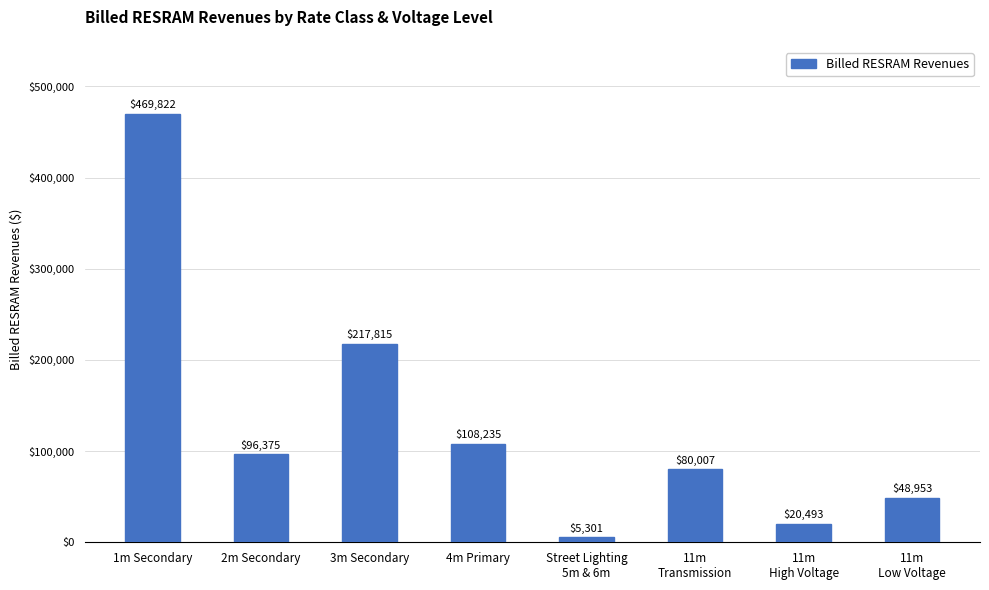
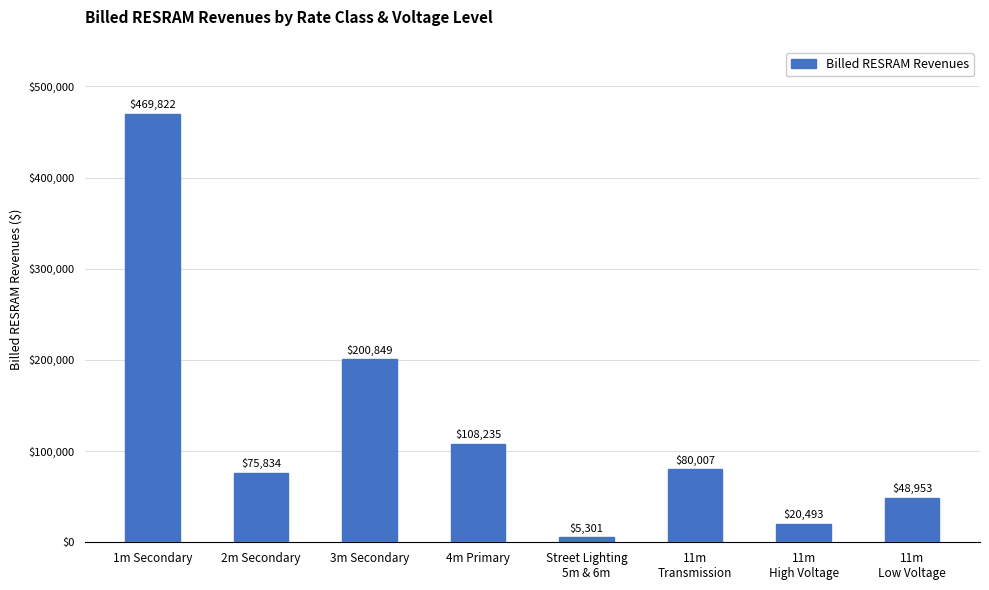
2m Secondary: $96,375 -> $75,834
3m Secondary: $217,815 -> $200,849
